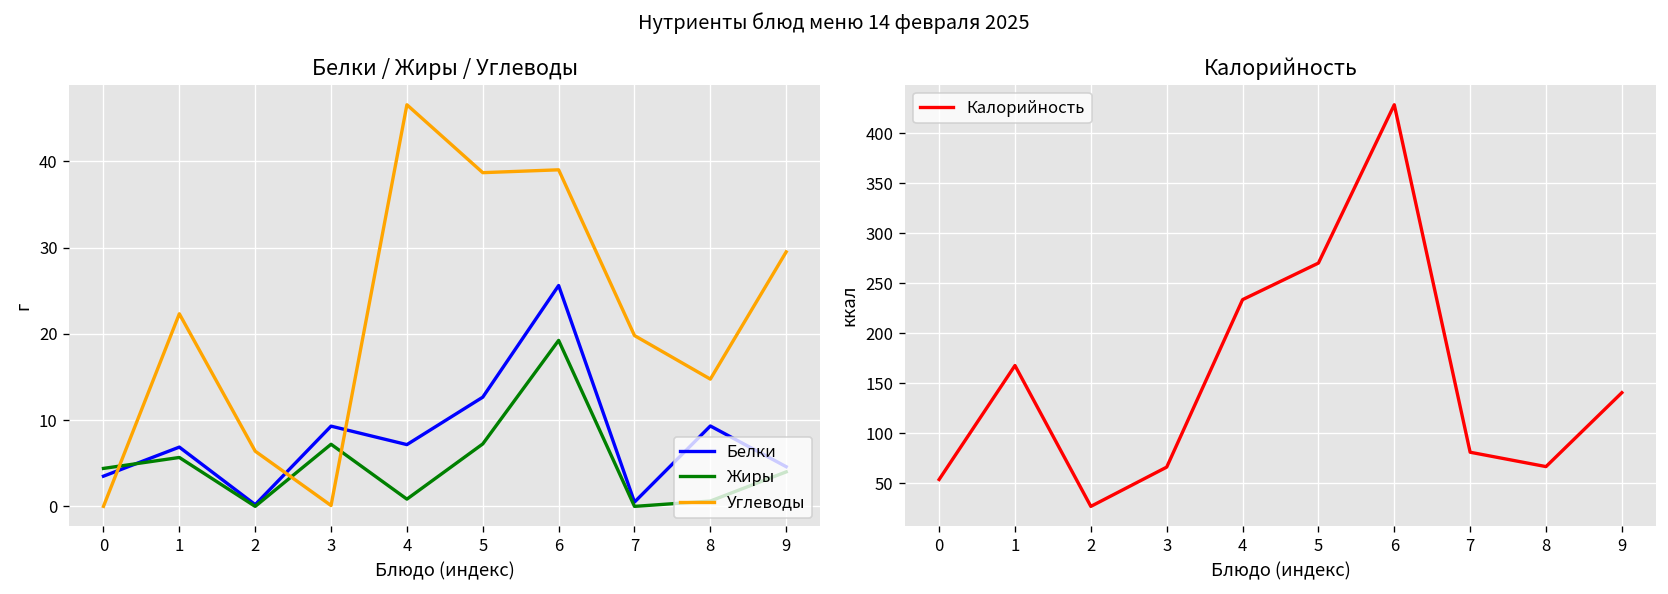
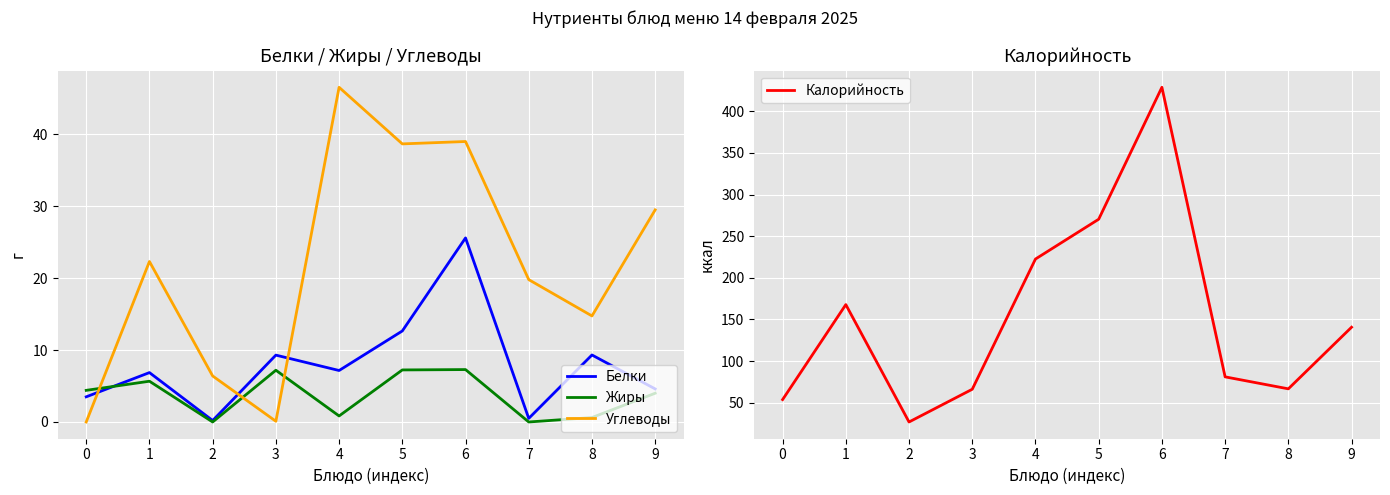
Белки / Жиры / Углеводы, Жиры, 6: 19 -> 7
Калорийность, 4: 230 -> 220
